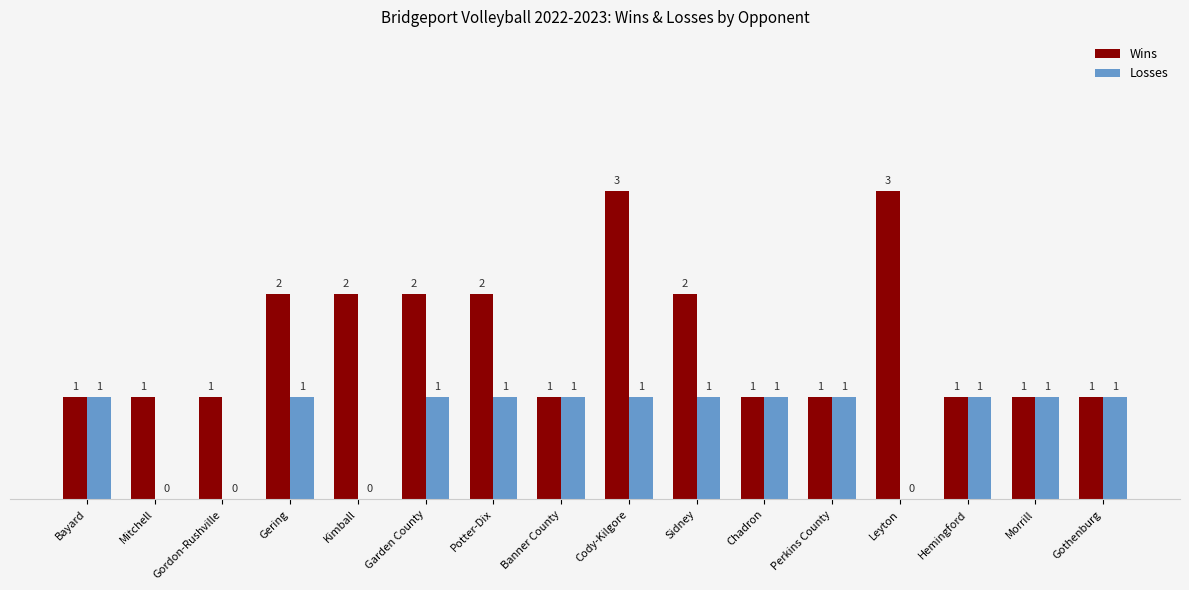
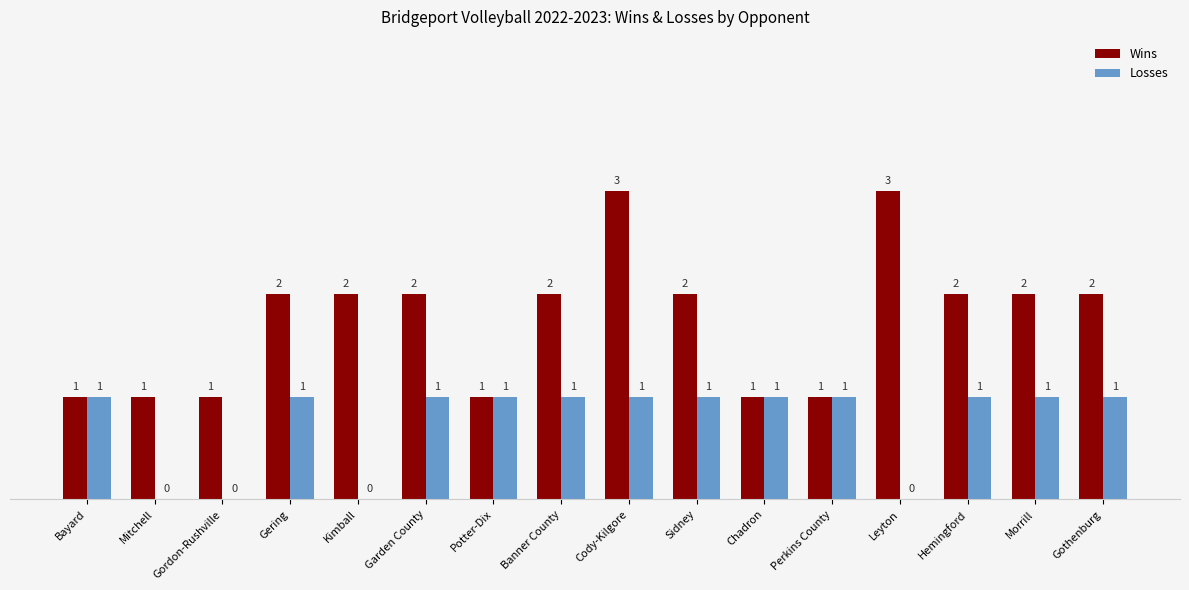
Wins, Potter-Dix: 2 -> 1
Wins, Banner County: 1 -> 2
Wins, Hemingford: 1 -> 2
Wins, Morrill: 1 -> 2
Wins, Gothenburg: 1 -> 2
